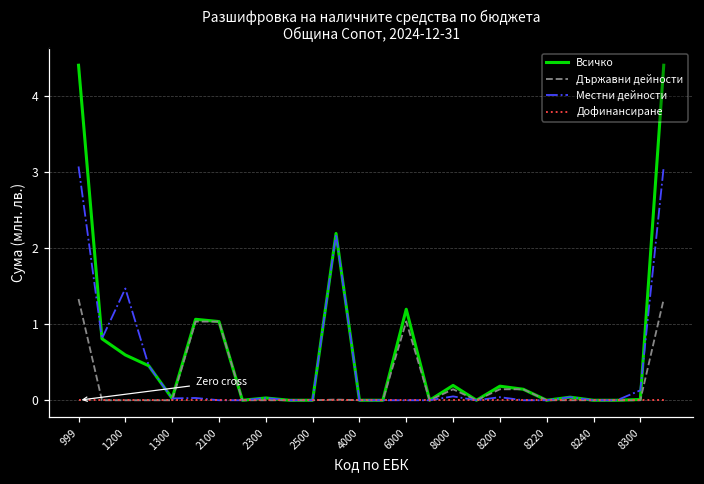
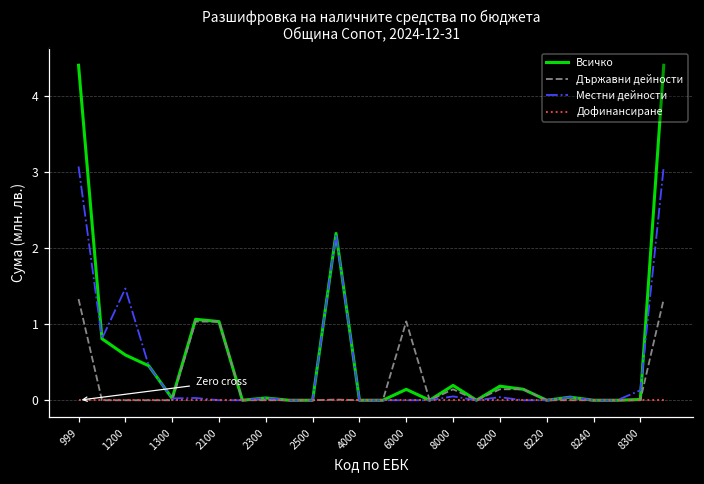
Всичко, 6000: 1.2 -> 0.1
